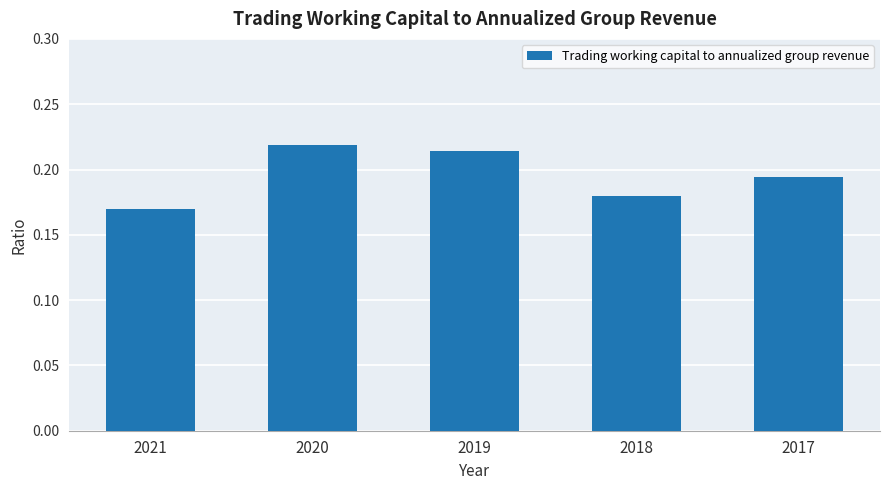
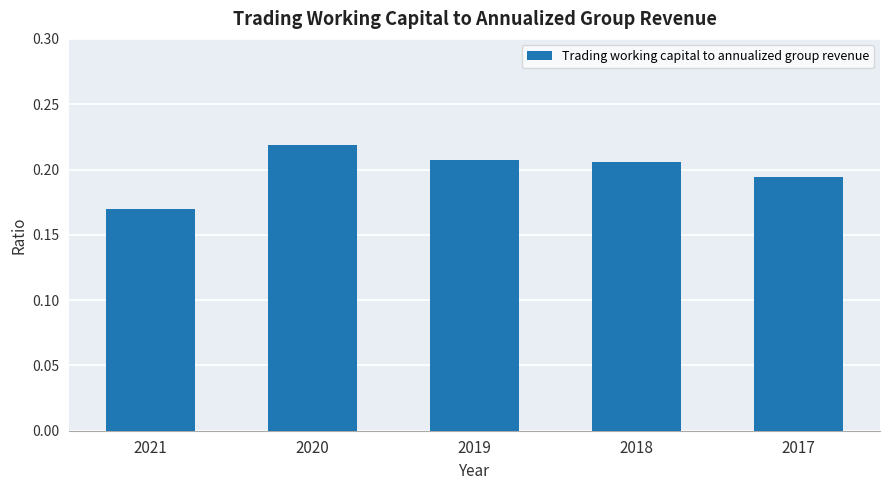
2019: 0.214 -> 0.207
2018: 0.180 -> 0.206
